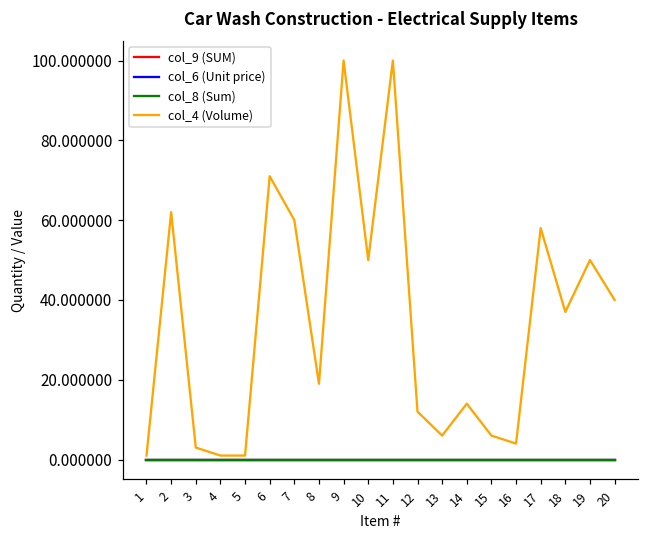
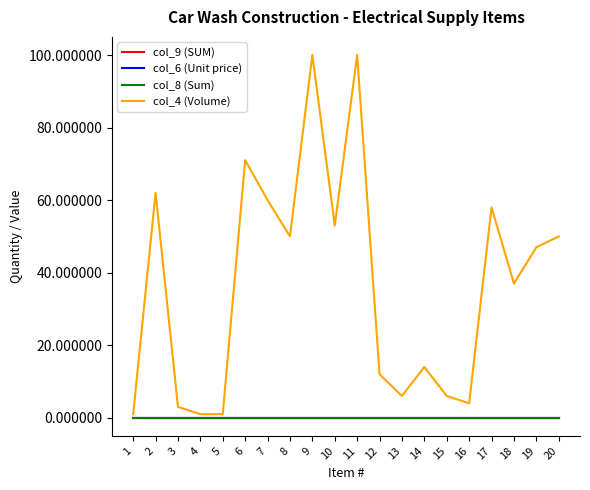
col_4 (Volume), 8: 19 -> 50
col_4 (Volume), 10: 50 -> 53
col_4 (Volume), 19: 50 -> 47
col_4 (Volume), 20: 40 -> 50
